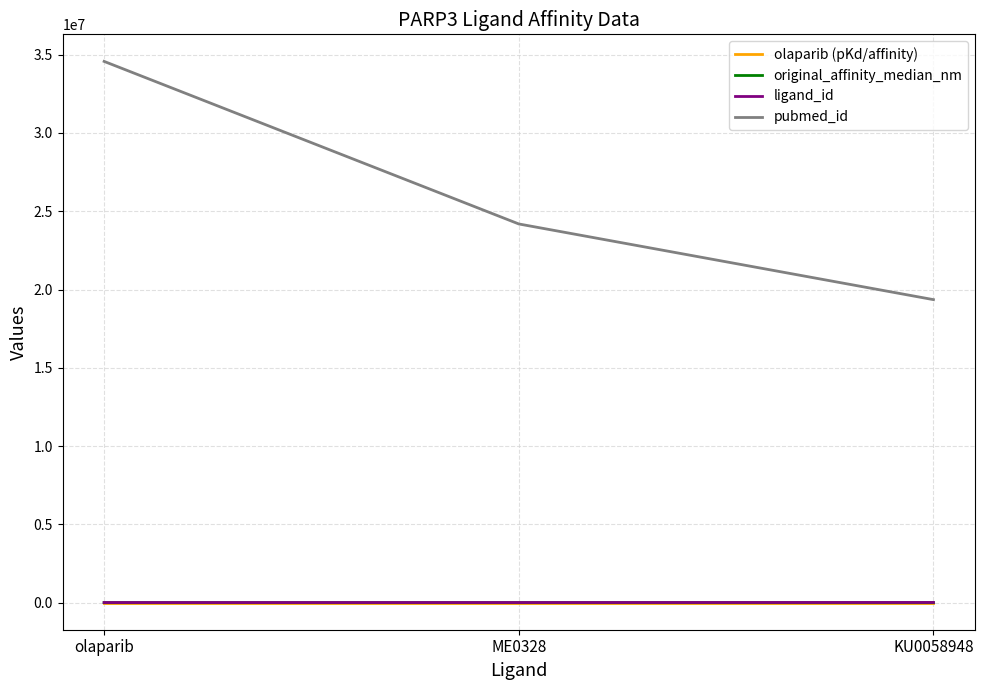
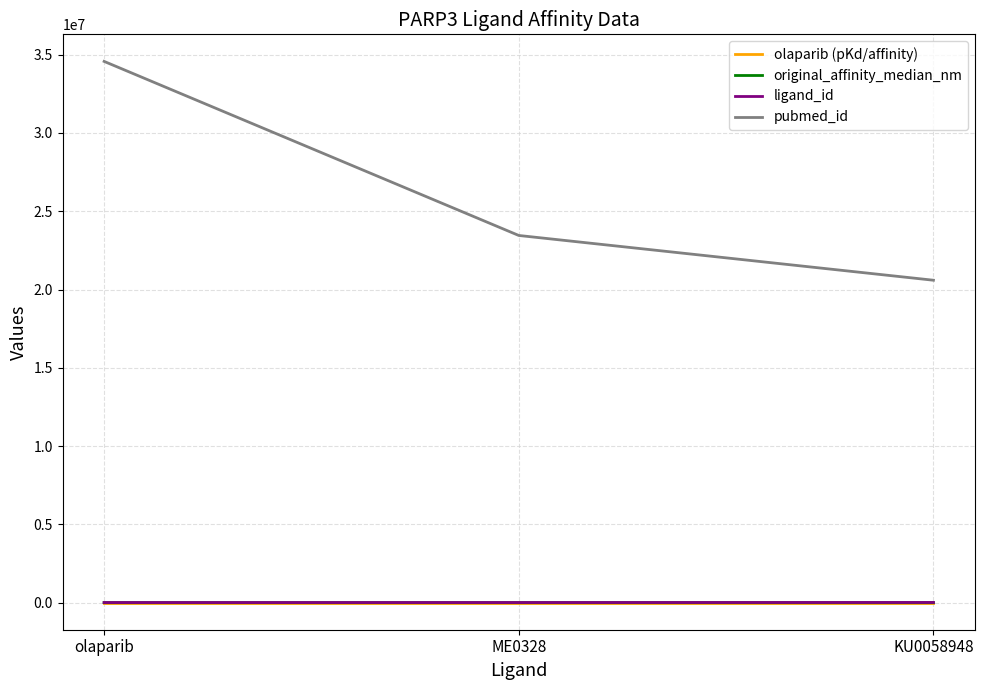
pubmed_id, ME0328: 24200000 -> 23500000
pubmed_id, KU0058948: 19400000 -> 20600000
